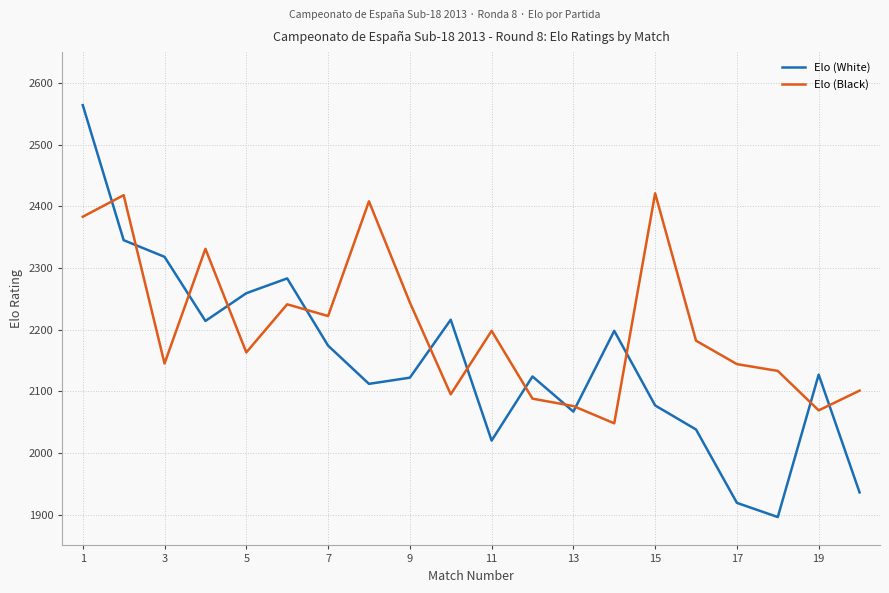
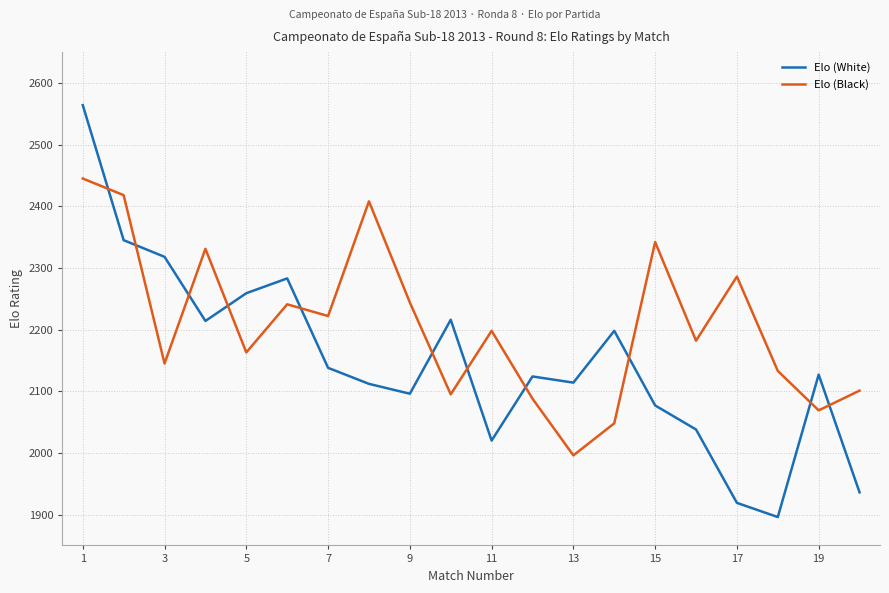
Elo (Black), 1: 2380 -> 2450
Elo (White), 7: 2170 -> 2140
Elo (White), 9: 2120 -> 2100
Elo (White), 13: 2070 -> 2110
Elo (Black), 13: 2080 -> 2000
Elo (Black), 15: 2420 -> 2340
Elo (Black), 17: 2140 -> 2290
